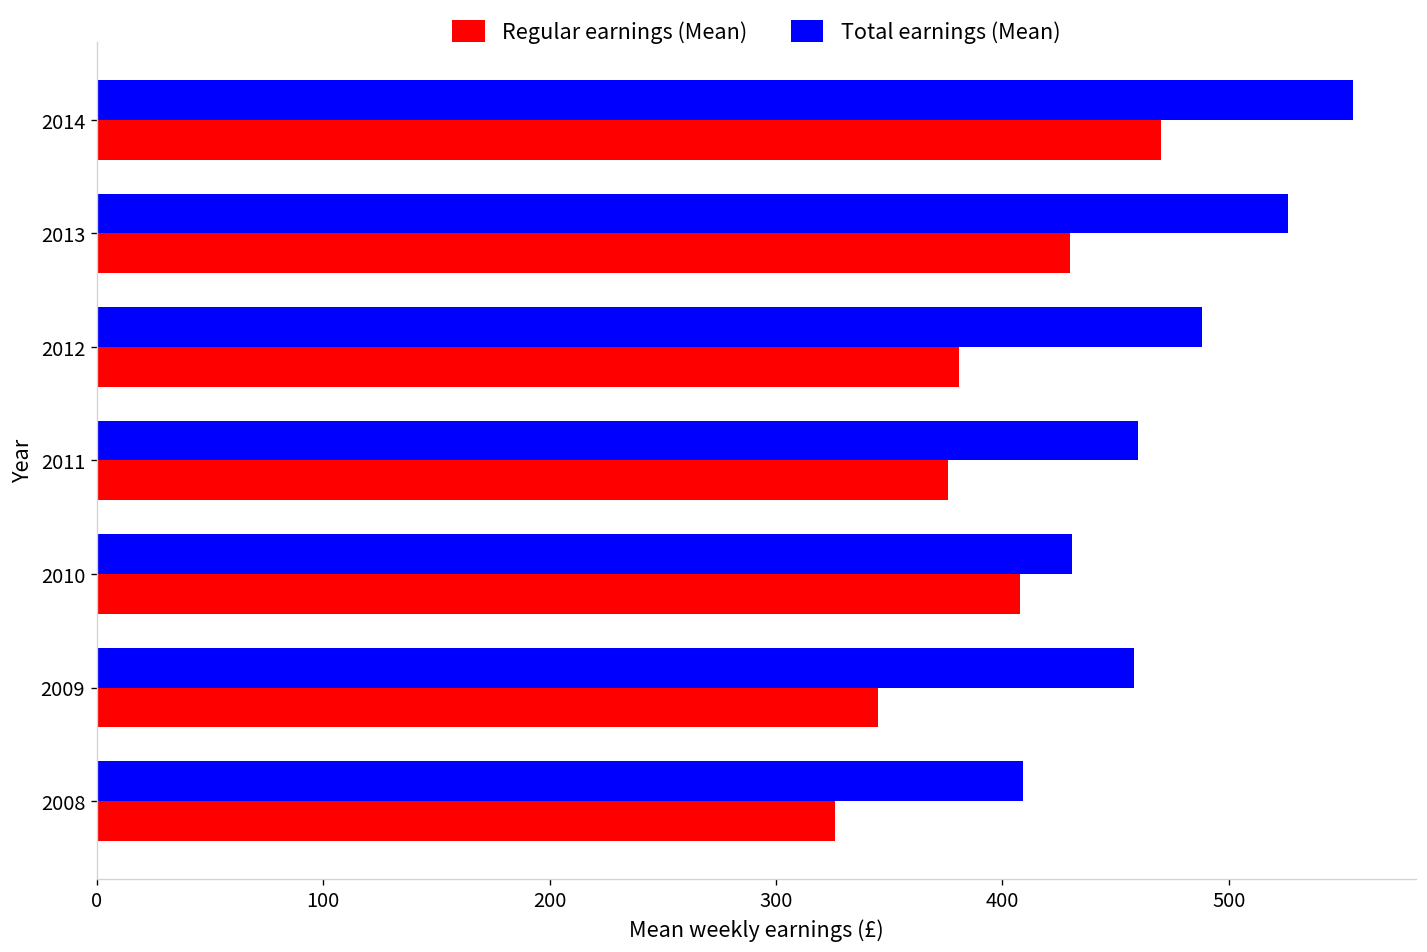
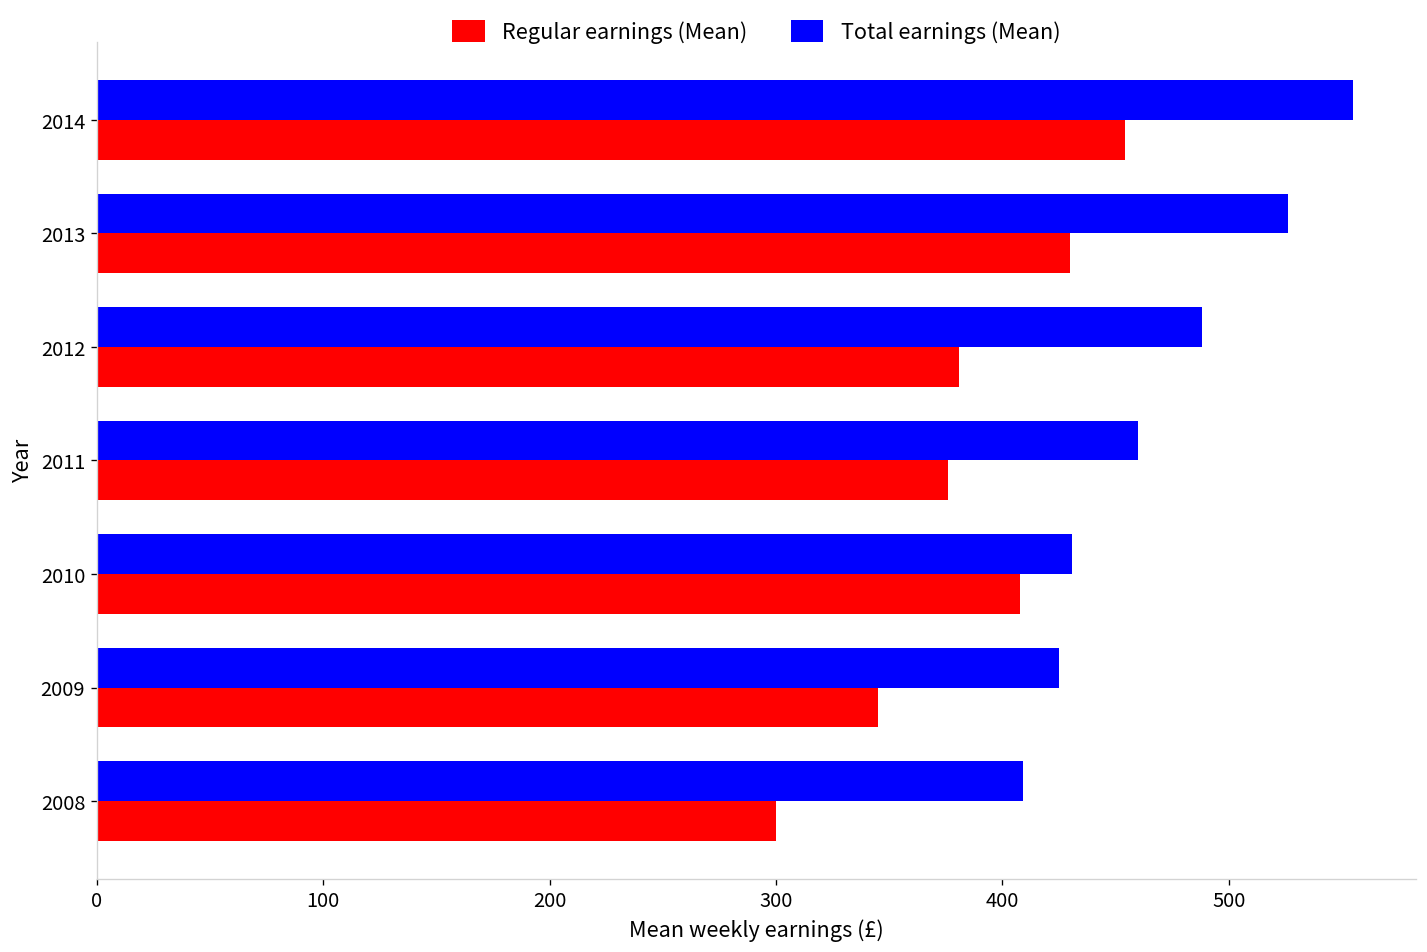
Regular earnings (Mean), 2014: 470 -> 454
Total earnings (Mean), 2009: 458 -> 425
Regular earnings (Mean), 2008: 326 -> 300
